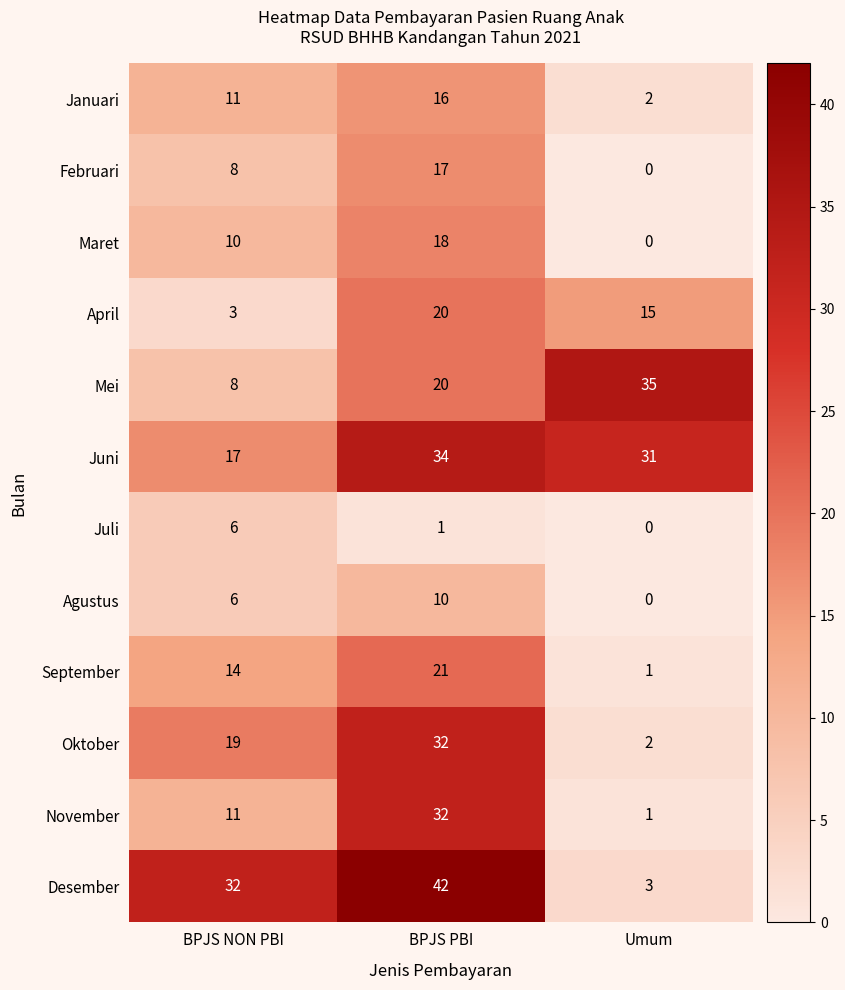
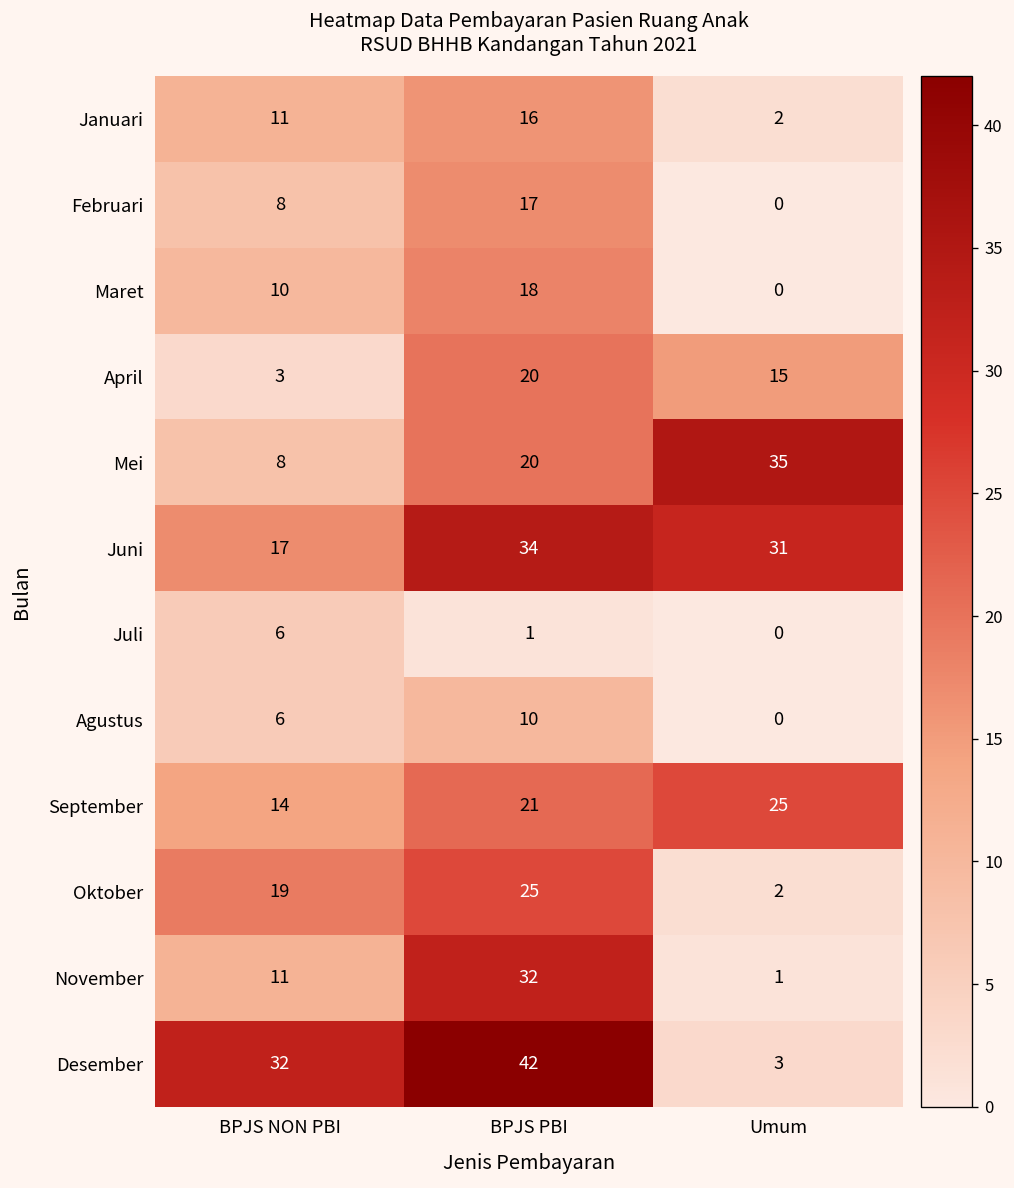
September, Umum: 1 -> 25
Oktober, BPJS PBI: 32 -> 25
